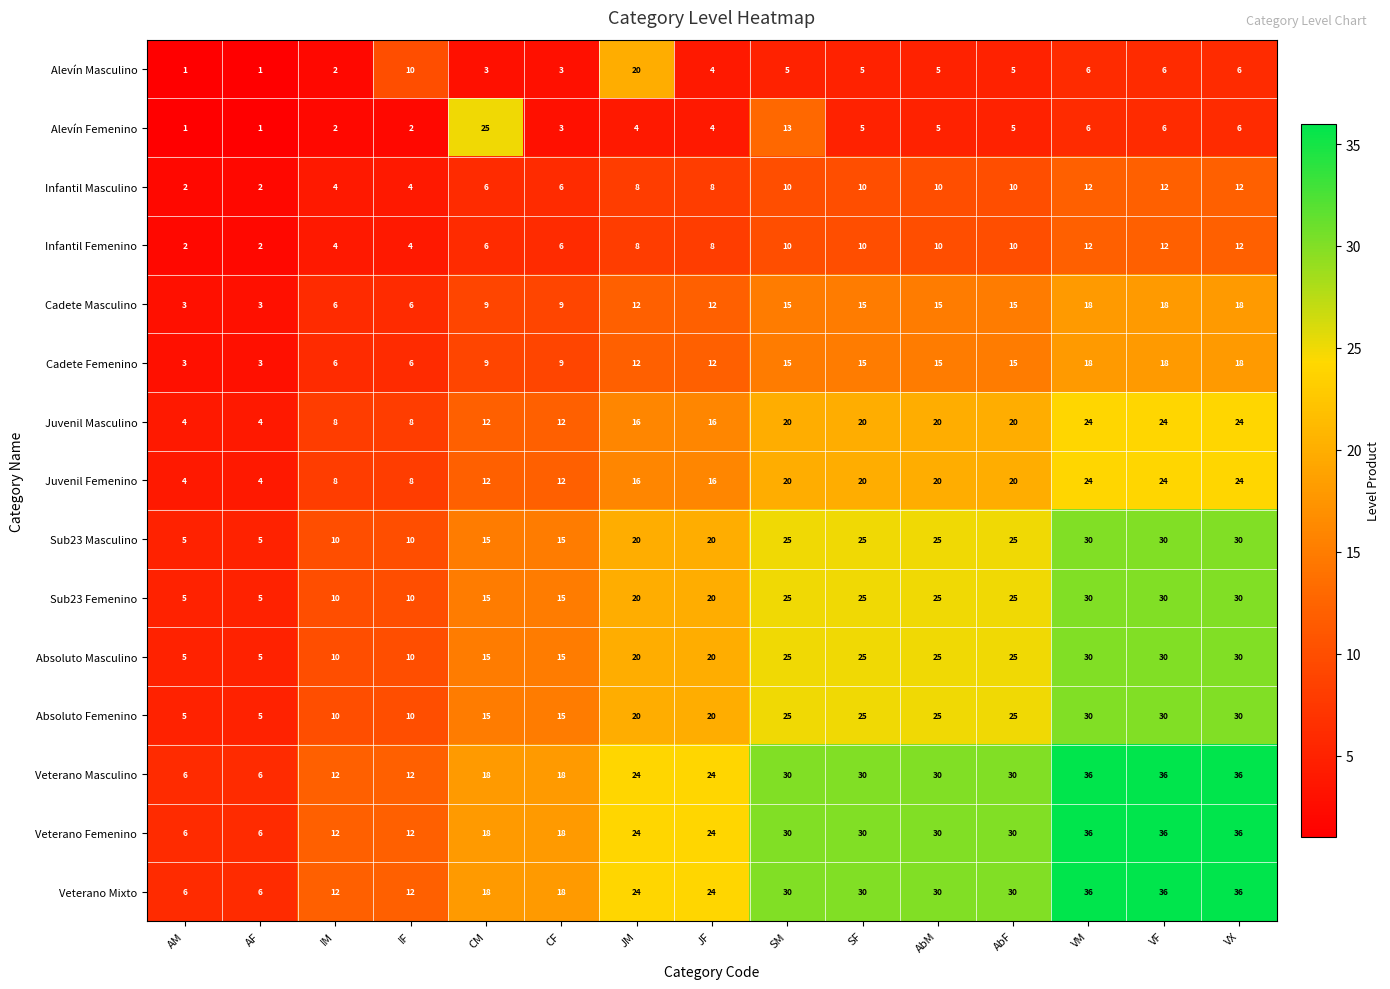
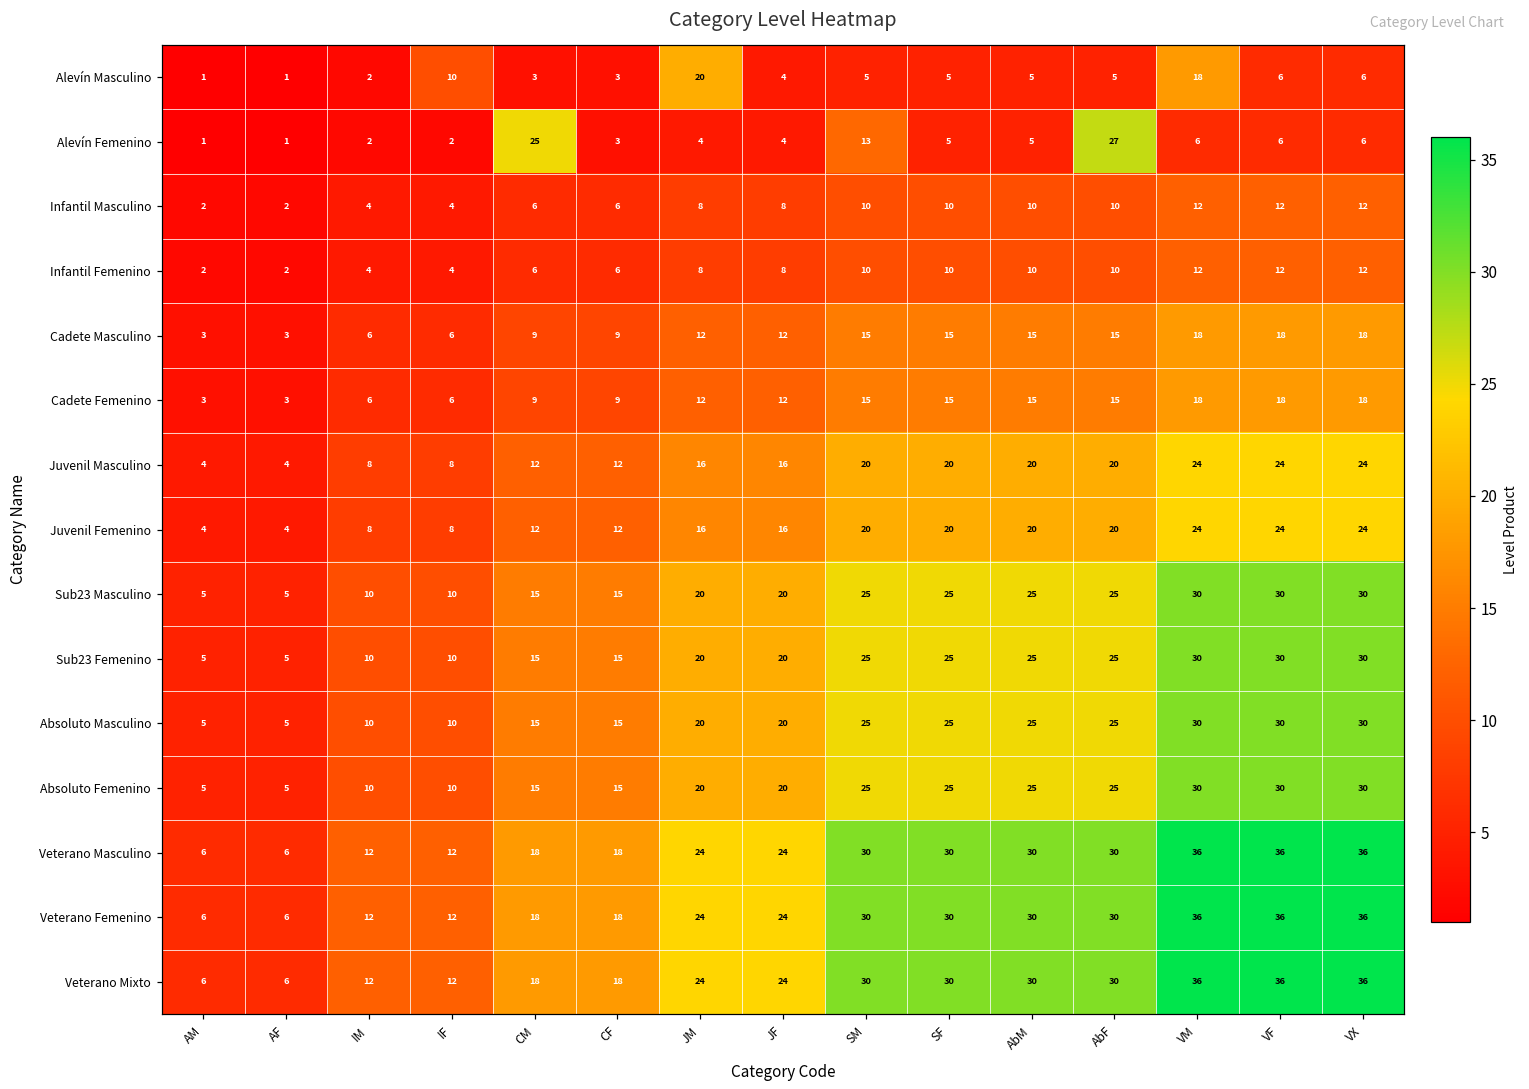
Alevín Masculino, VM: 6 -> 18
Alevín Femenino, AbF: 5 -> 27
